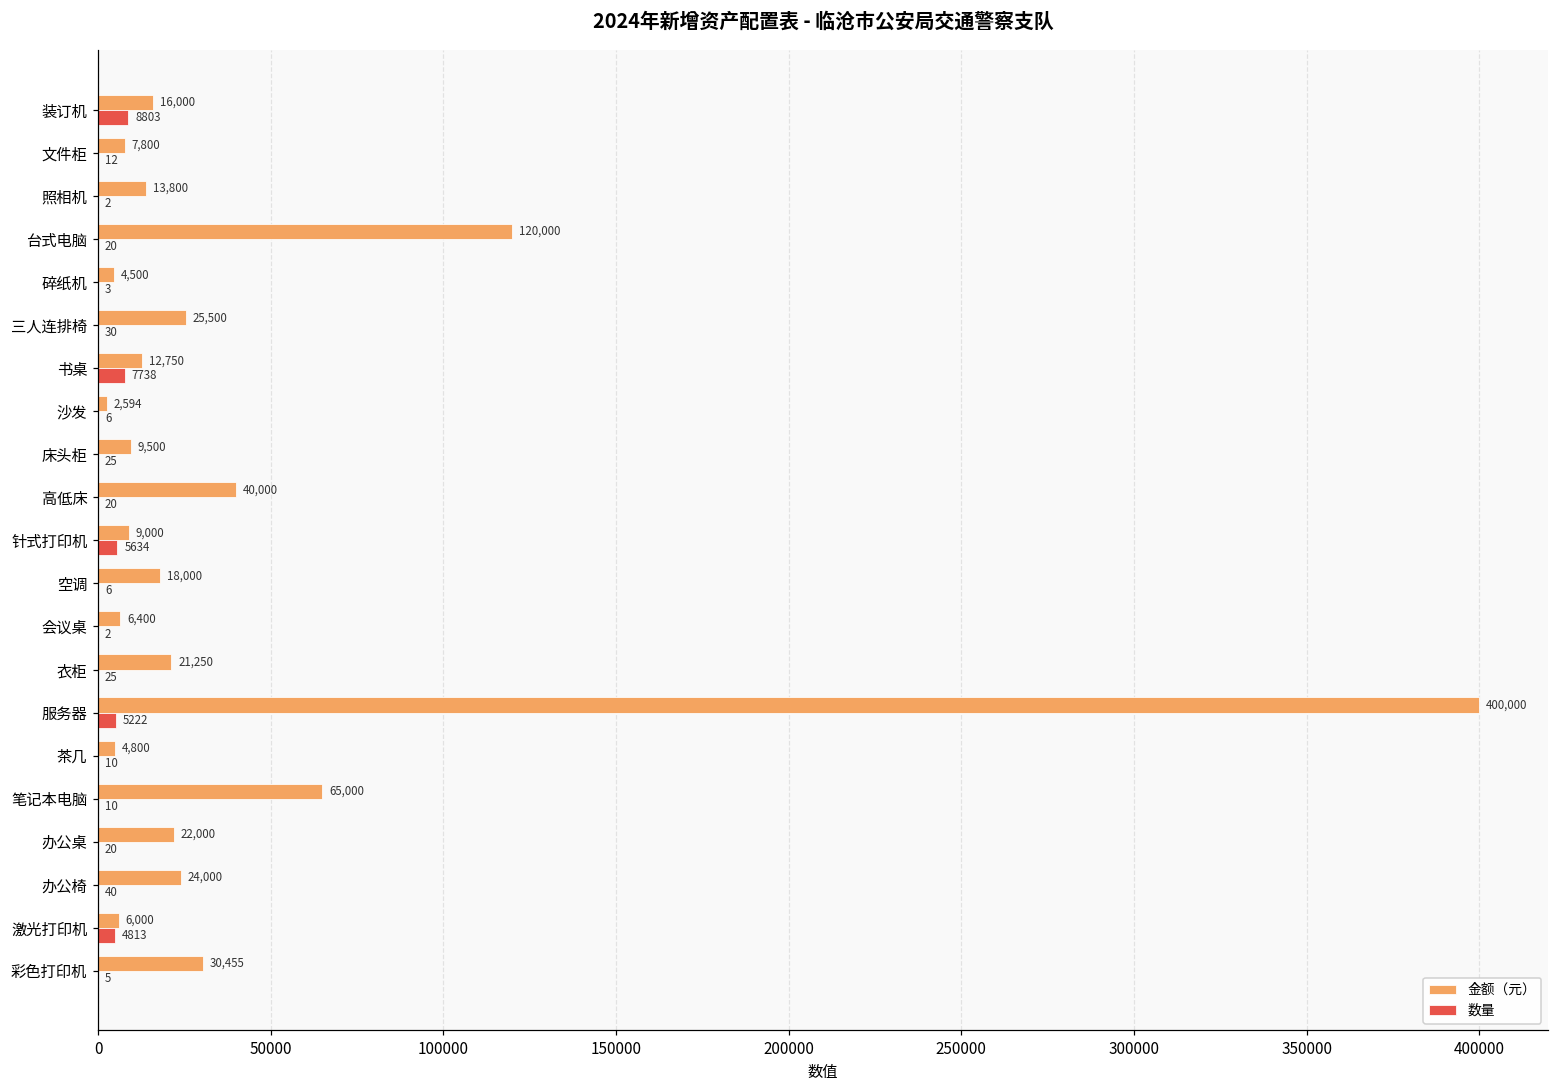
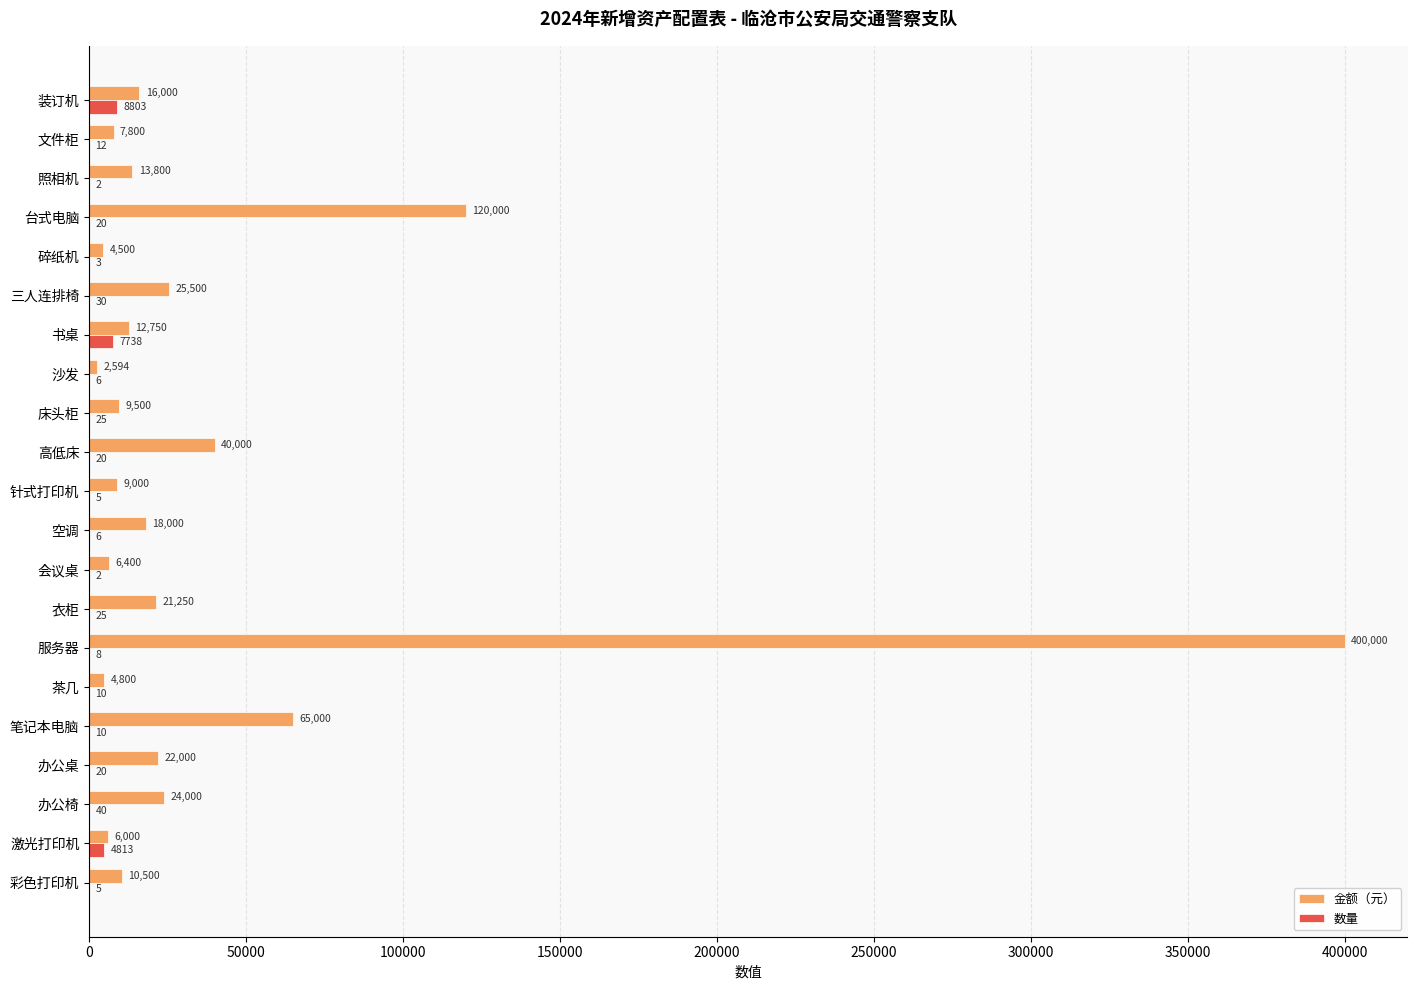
数量, 针式打印机: 5634 -> 5
数量, 服务器: 5222 -> 8
金额（元）, 彩色打印机: 30,455 -> 10,500
